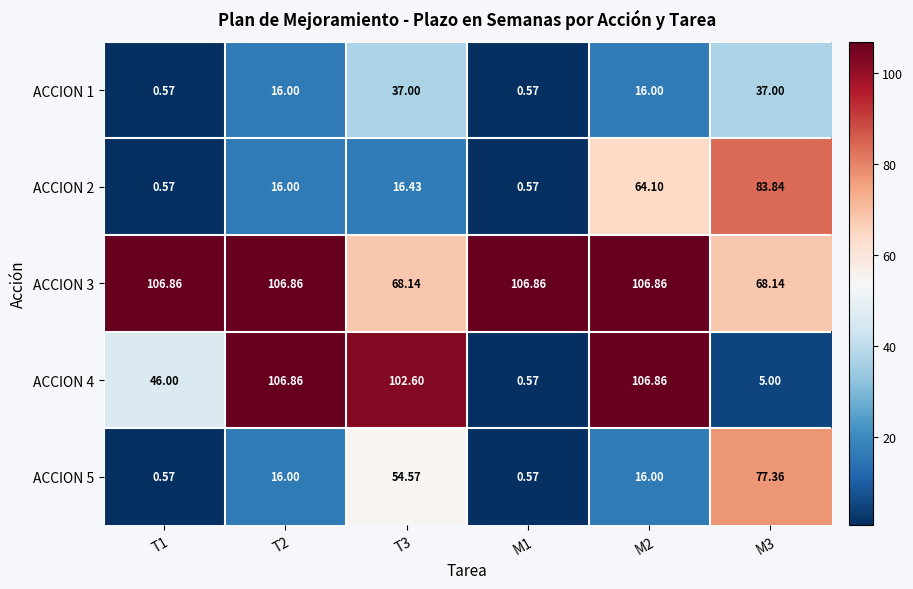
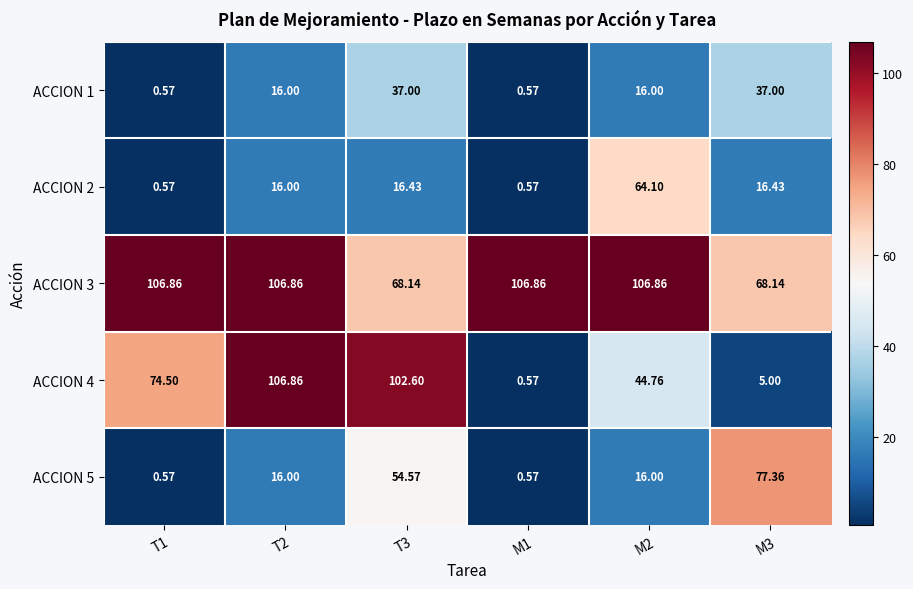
ACCION 2, M3: 83.84 -> 16.43
ACCION 4, T1: 46.00 -> 74.50
ACCION 4, M2: 106.86 -> 44.76
